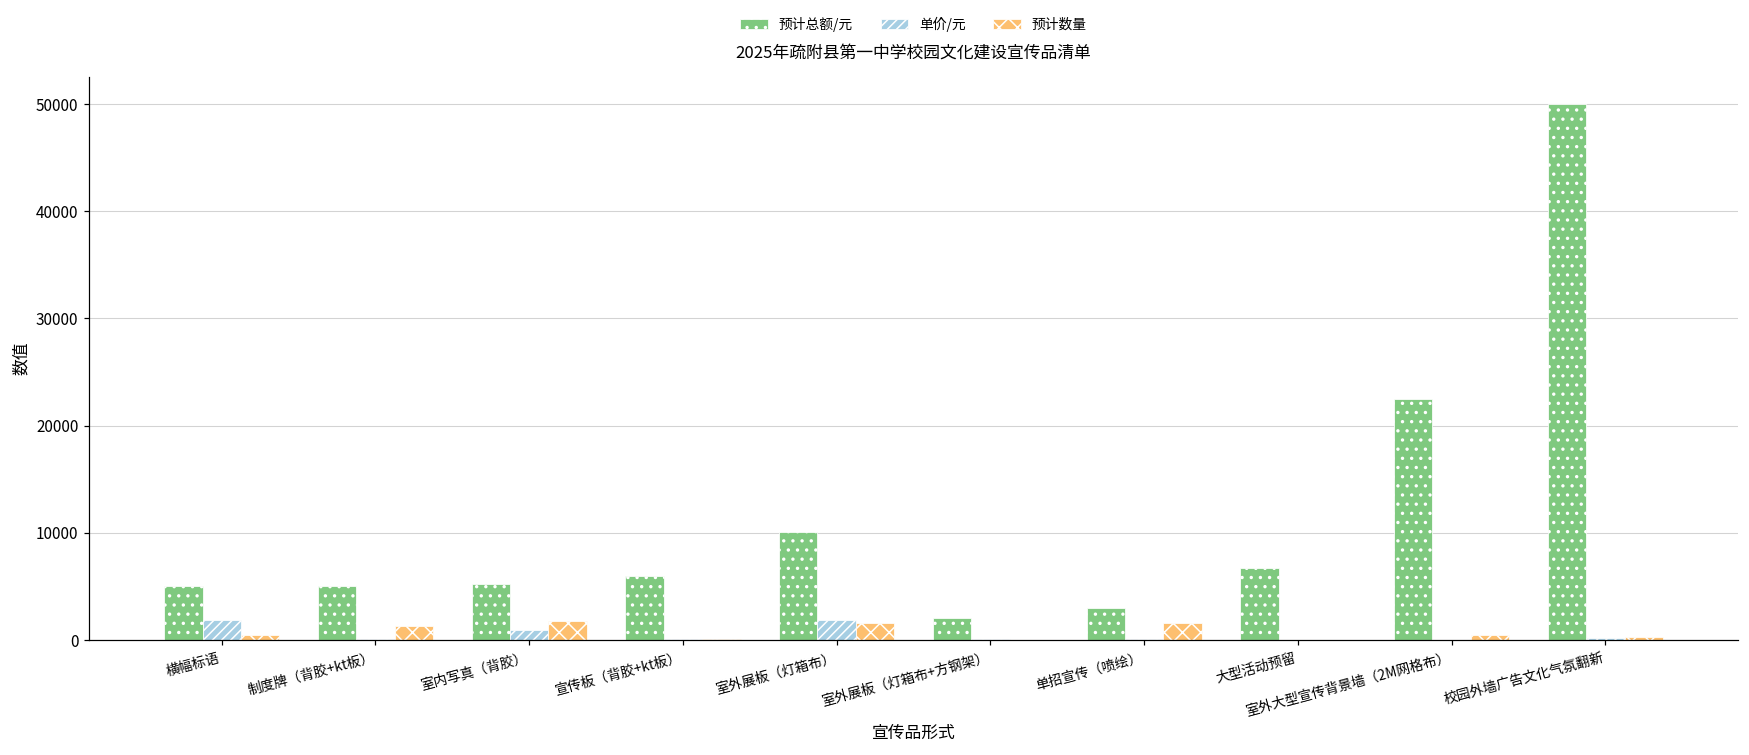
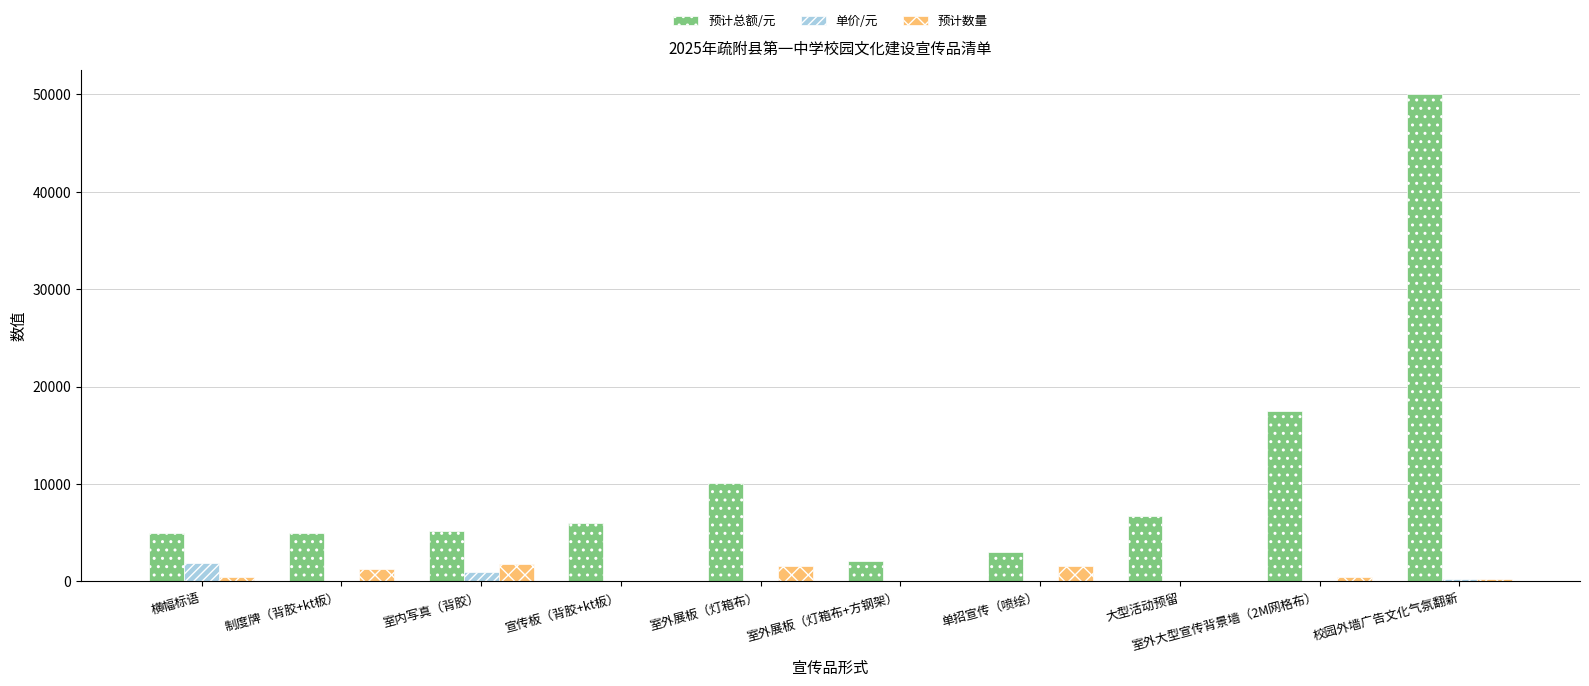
单价/元, 室外展板（灯箱布）: 2000 -> 0
预计总额/元, 室外大型宣传背景墙（2M网格布）: 23000 -> 17000
